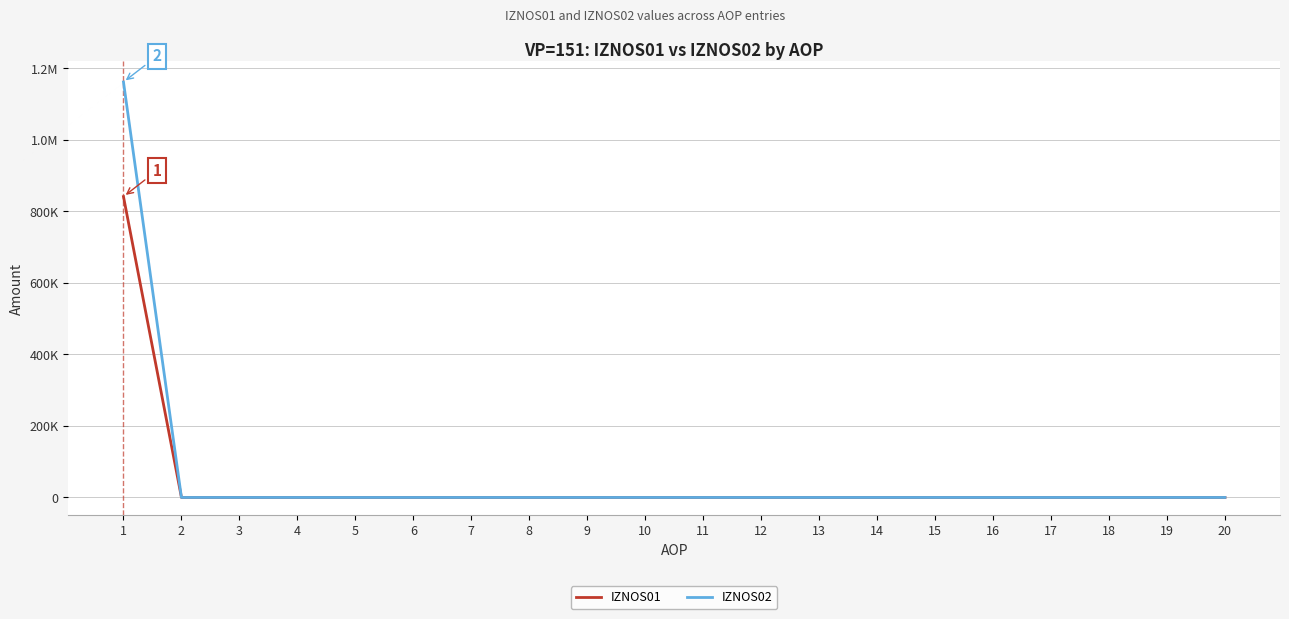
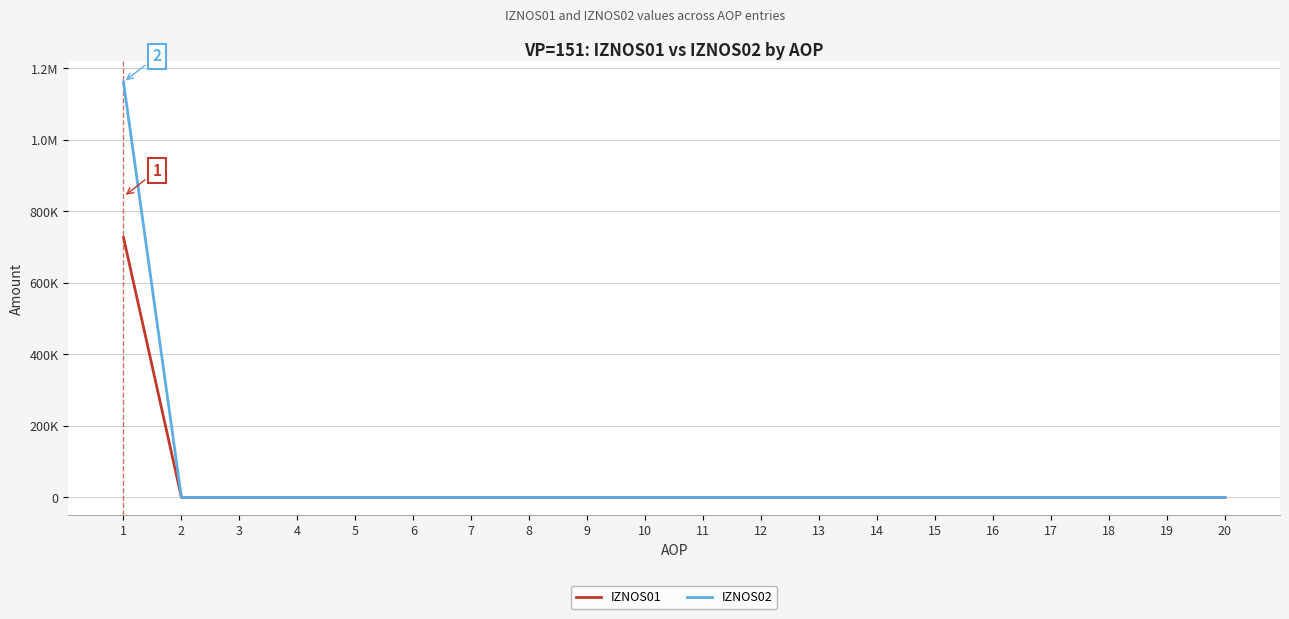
IZNOS01, 1: 840000 -> 730000
